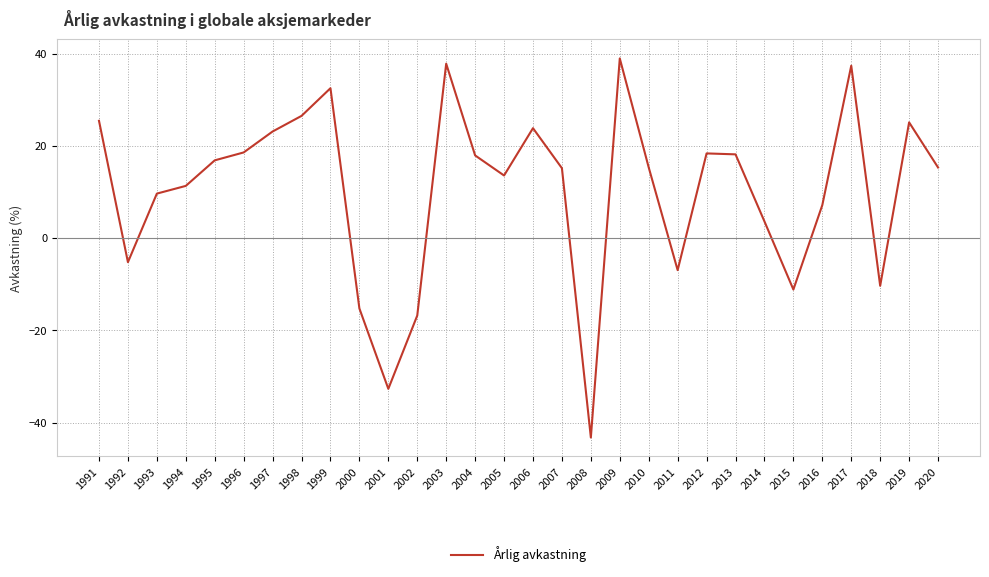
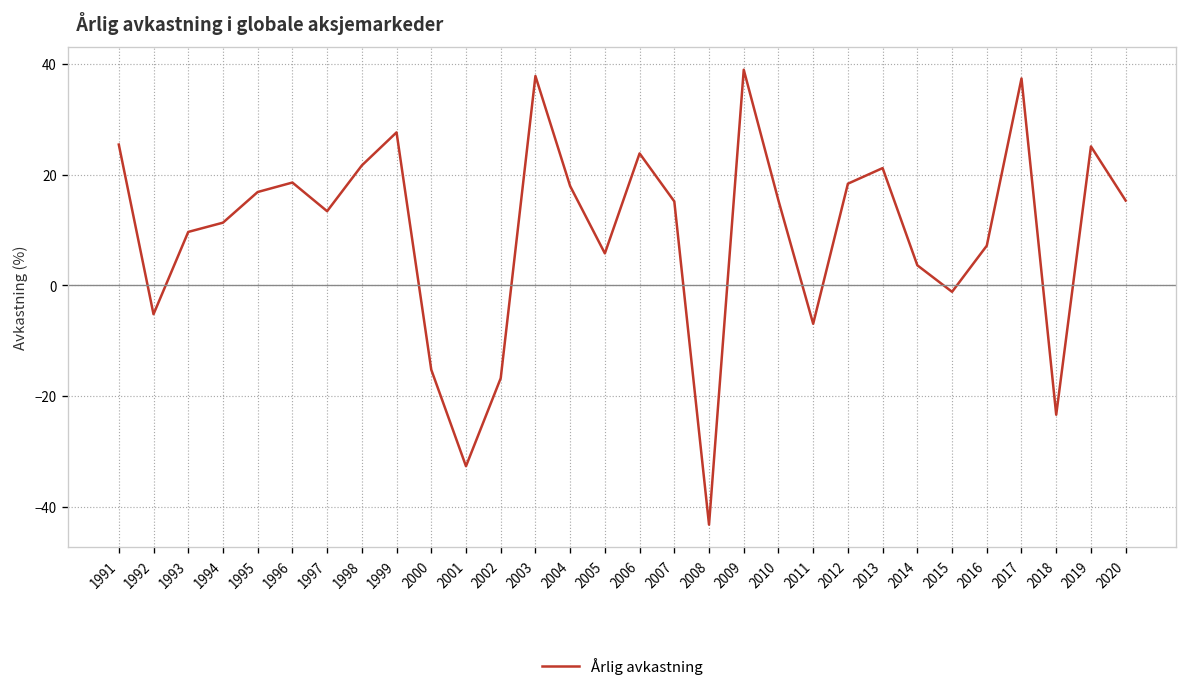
1997: 23 -> 13
1998: 26 -> 22
1999: 32 -> 28
2005: 14 -> 6
2013: 18 -> 21
2015: -11 -> -1
2018: -10 -> -23
